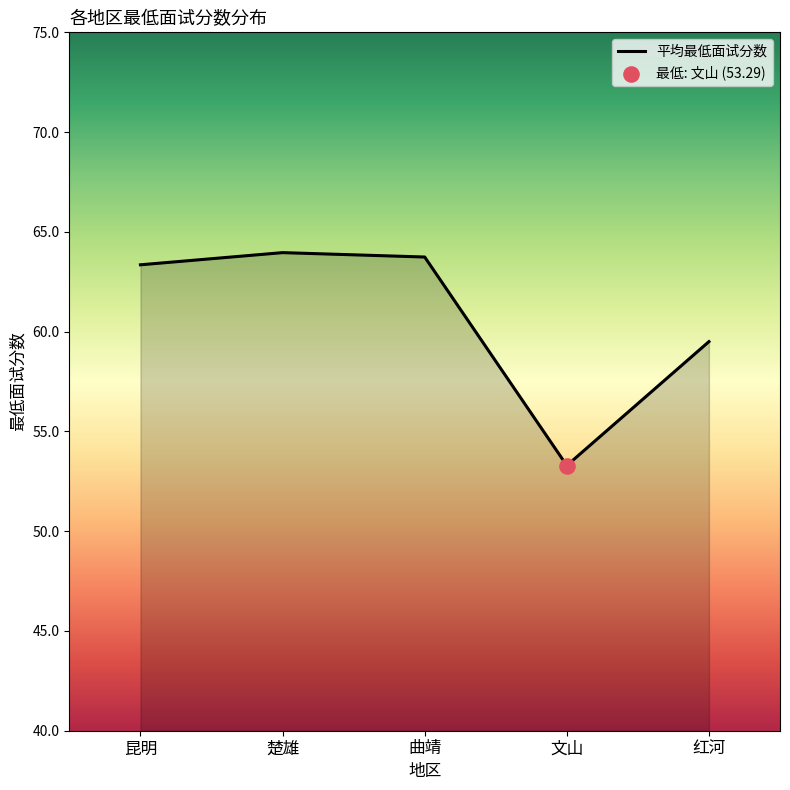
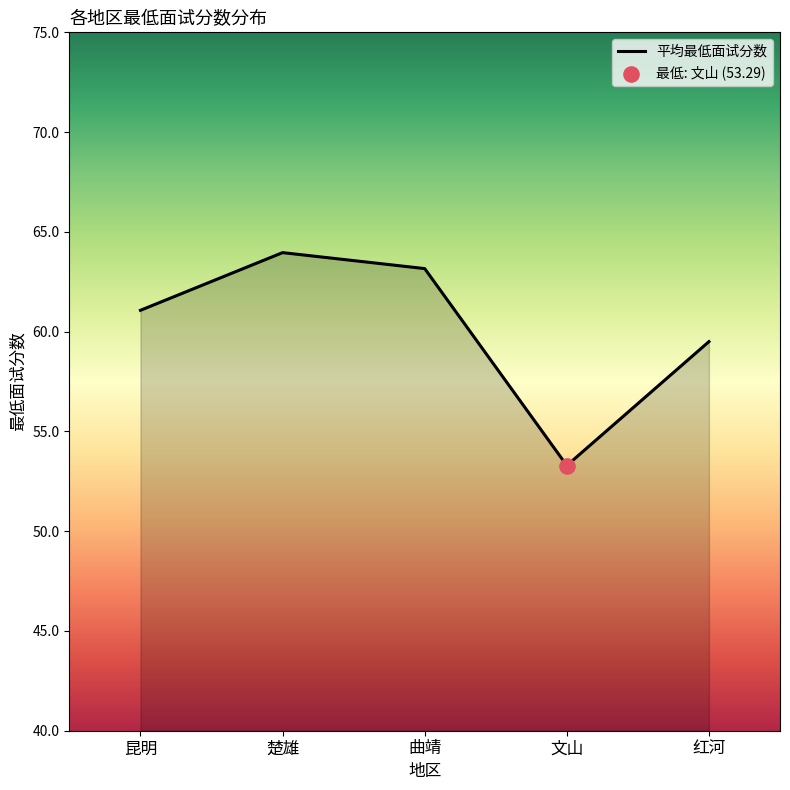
平均最低面试分数, 昆明: 63.4 -> 61.1
平均最低面试分数, 曲靖: 63.7 -> 63.2
